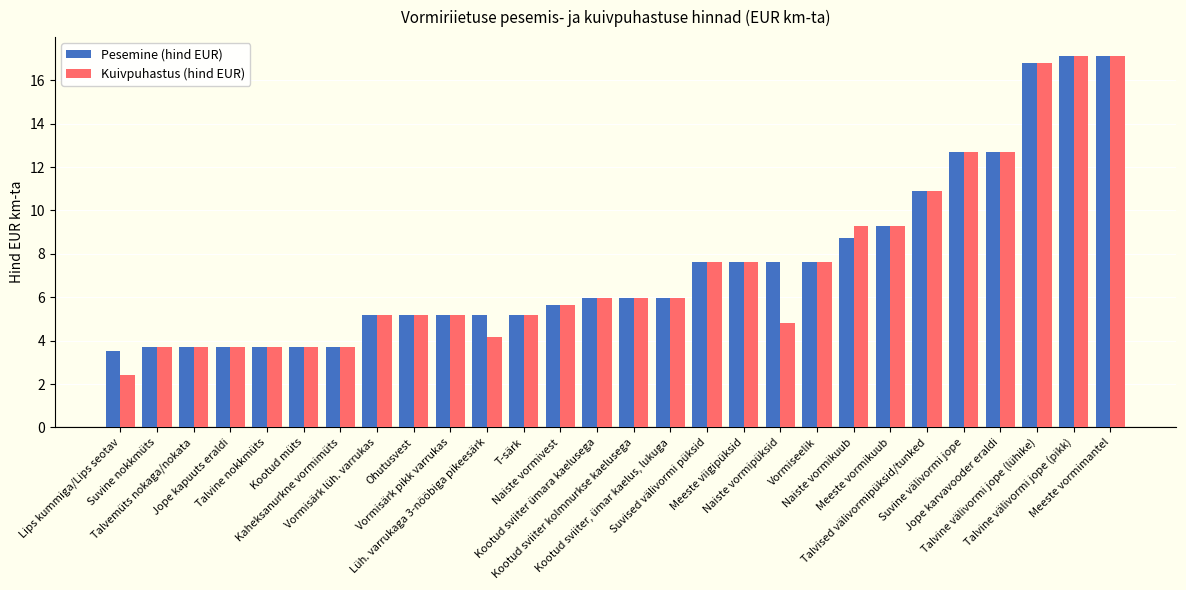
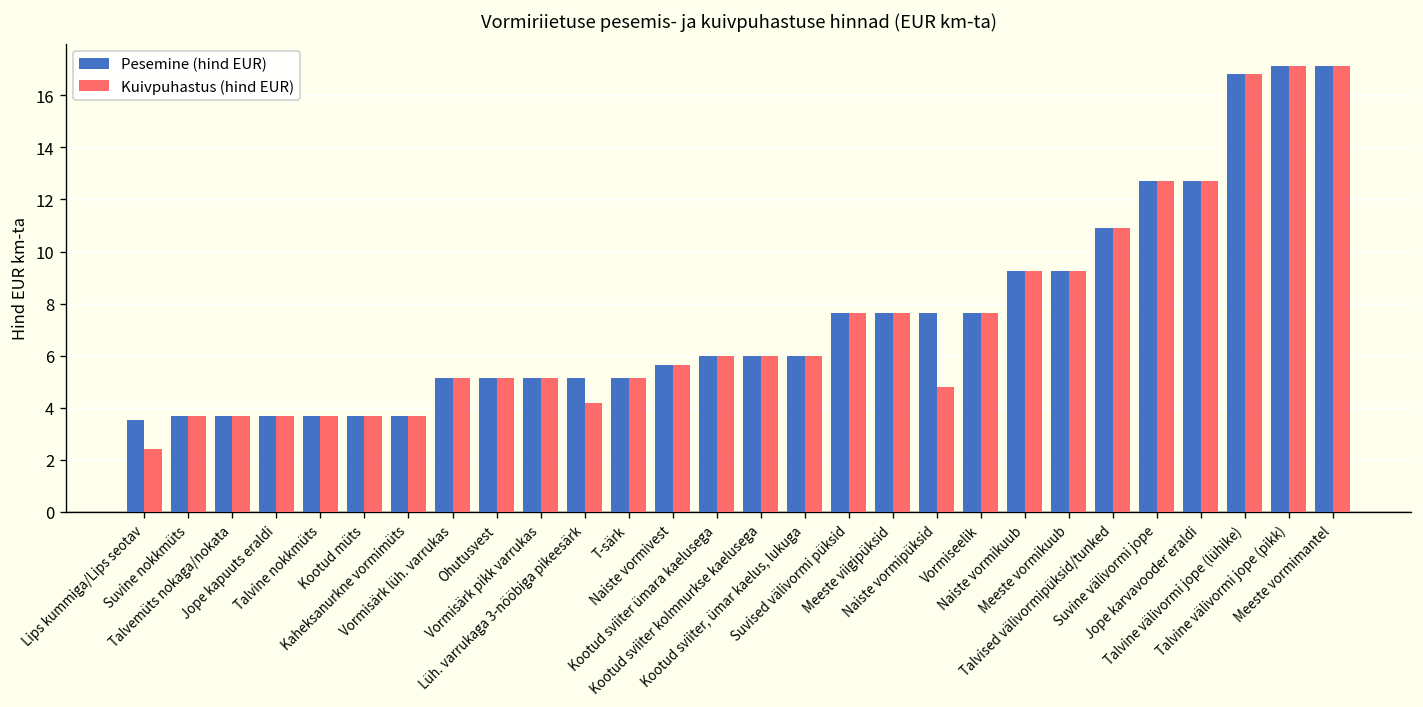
Pesemine (hind EUR), Naiste vormikuub: 8.8 -> 9.3
